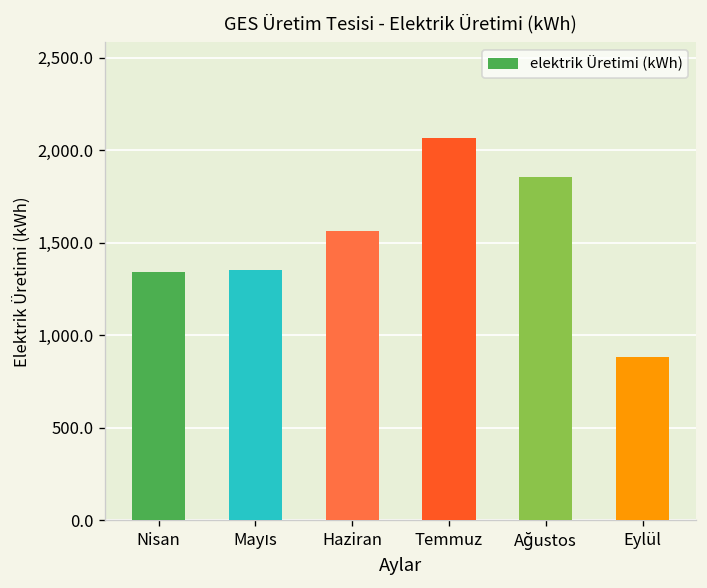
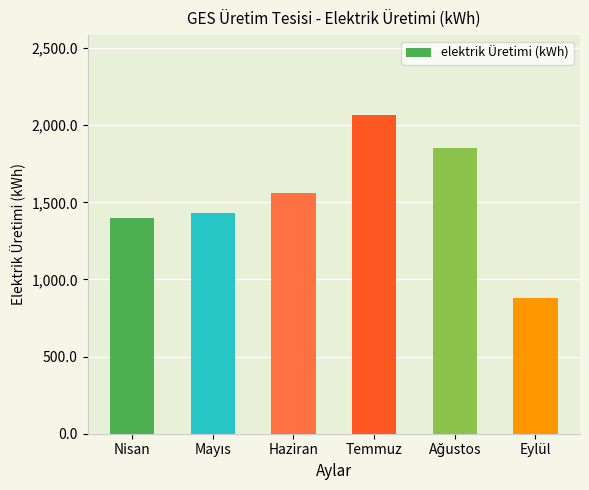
Nisan: 1,340 -> 1,400
Mayıs: 1,350 -> 1,430
